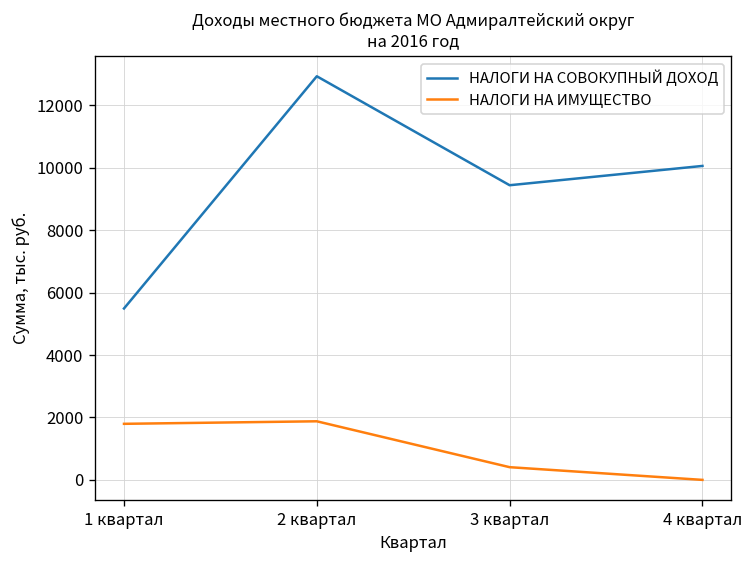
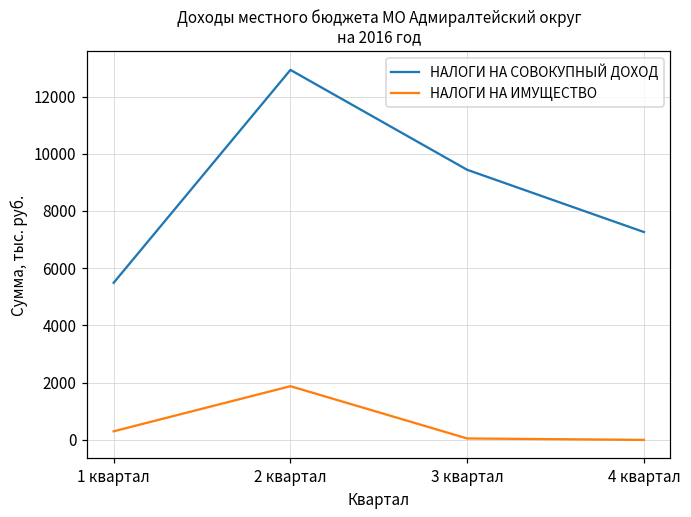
НАЛОГИ НА ИМУЩЕСТВО, 1 квартал: 1800 -> 300
НАЛОГИ НА ИМУЩЕСТВО, 3 квартал: 400 -> 100
НАЛОГИ НА СОВОКУПНЫЙ ДОХОД, 4 квартал: 10100 -> 7300
